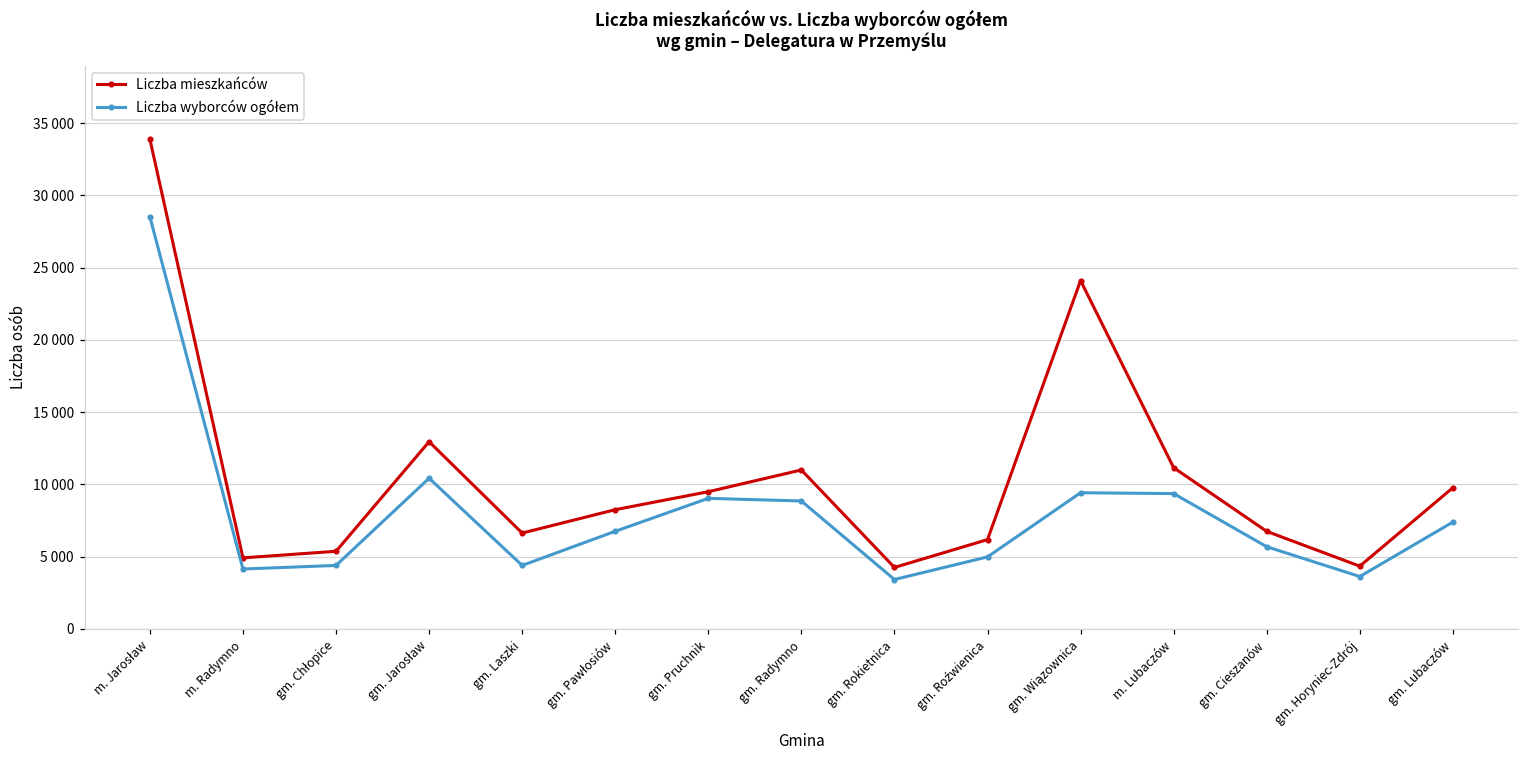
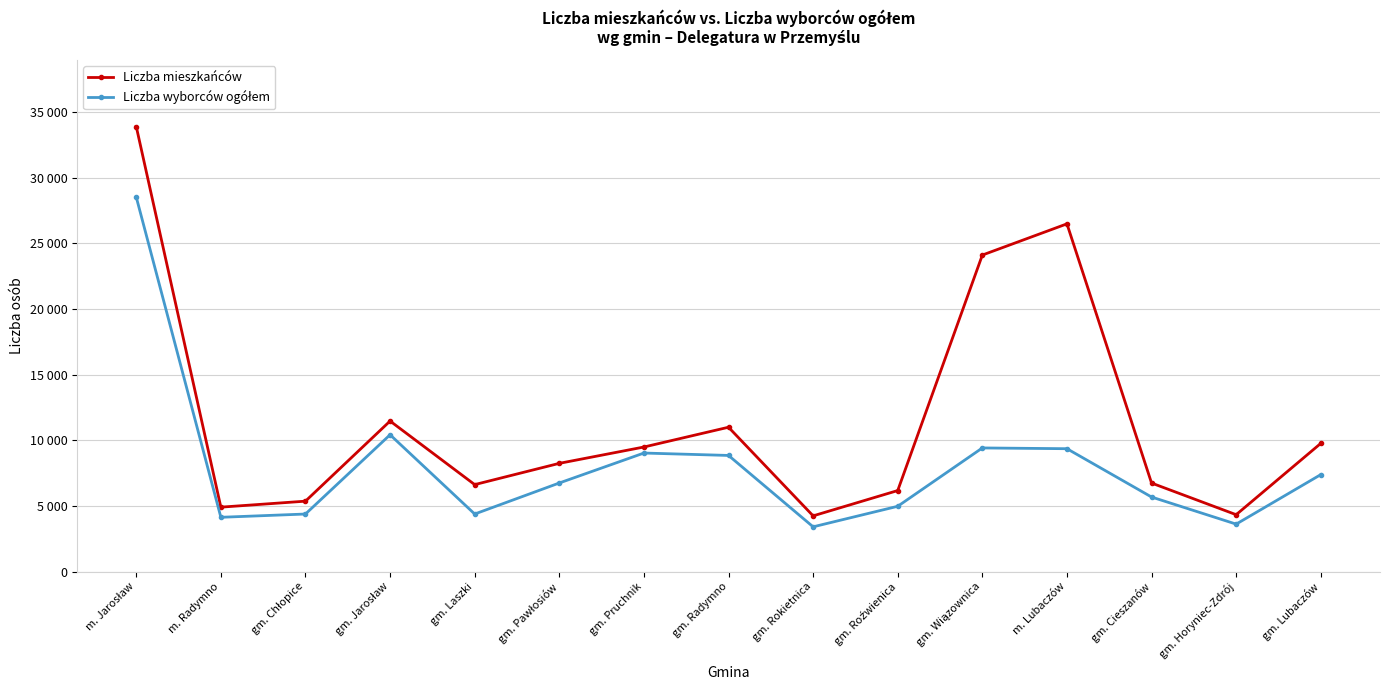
Liczba mieszkańców, gm. Jarosław: 13000 -> 11500
Liczba mieszkańców, m. Lubaczów: 11200 -> 26500
